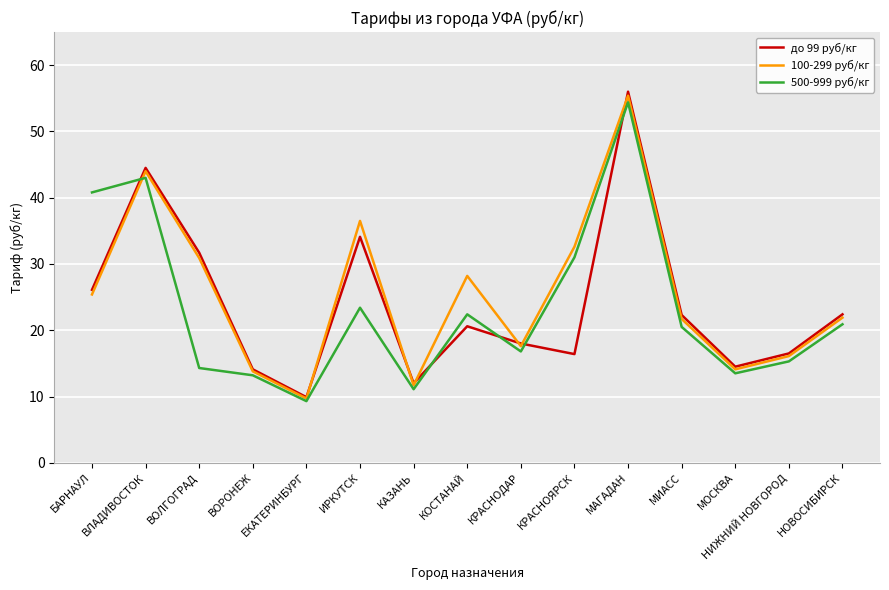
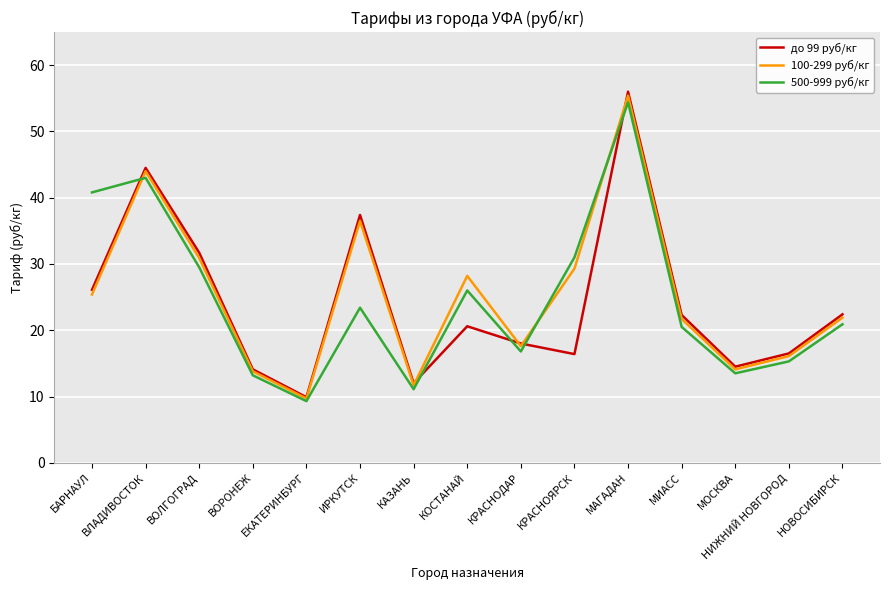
500-999 руб/кг, ВОЛГОГРАД: 14 -> 30
до 99 руб/кг, ИРКУТСК: 34 -> 37
500-999 руб/кг, КОСТАНАЙ: 22 -> 26
100-299 руб/кг, КРАСНОЯРСК: 33 -> 29
